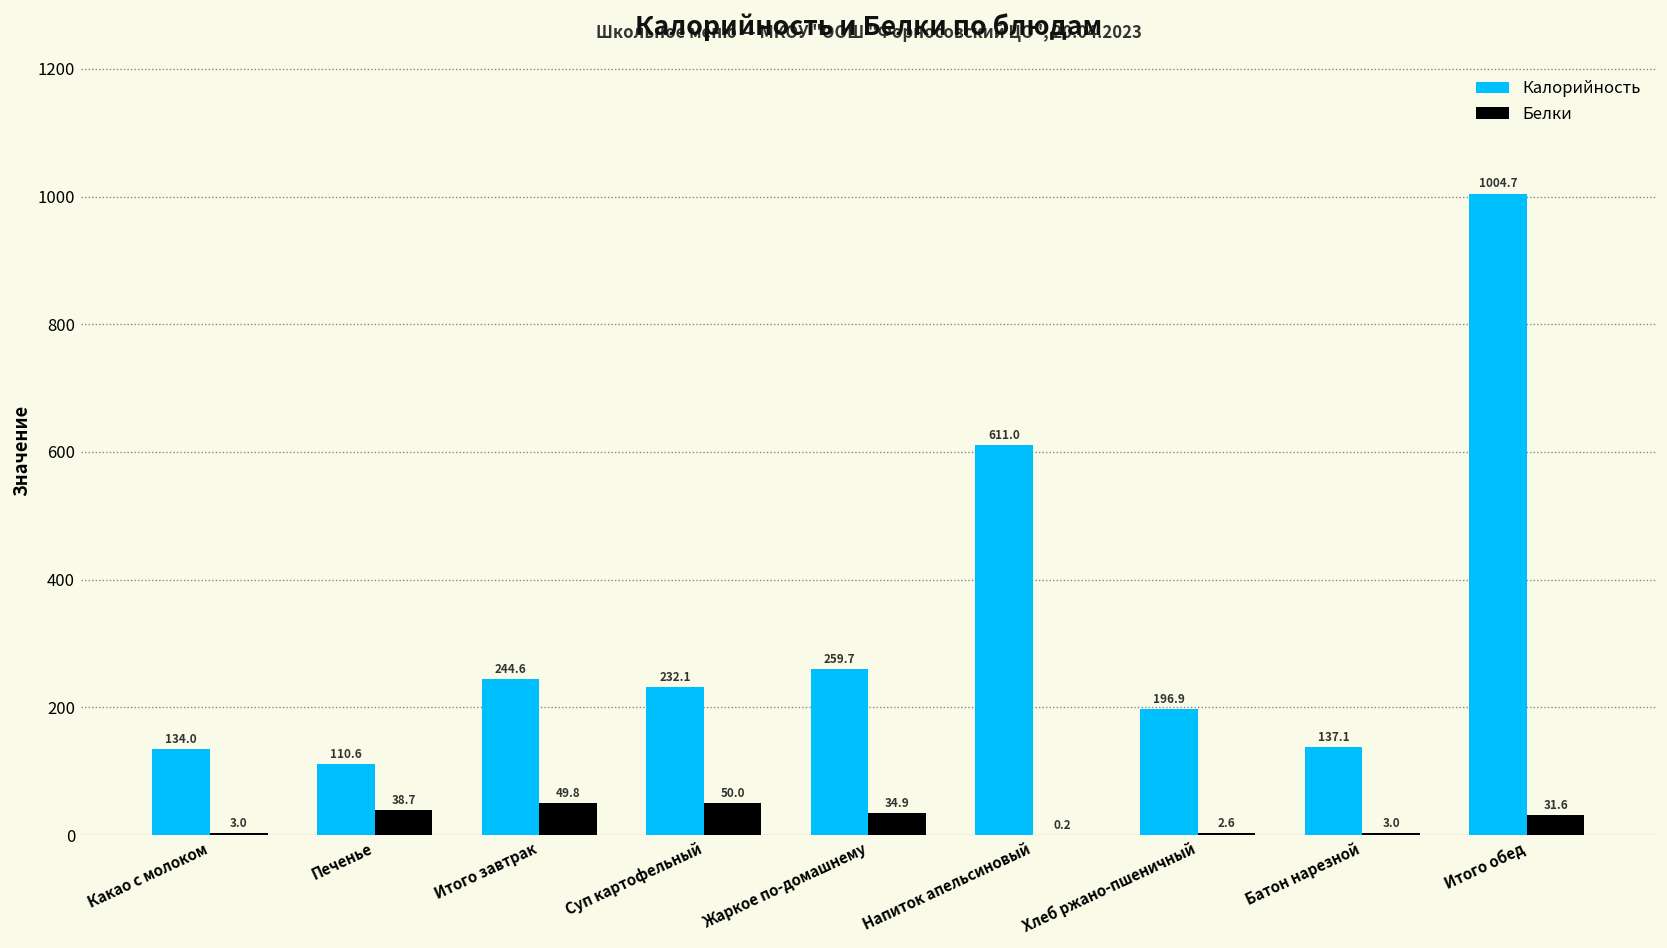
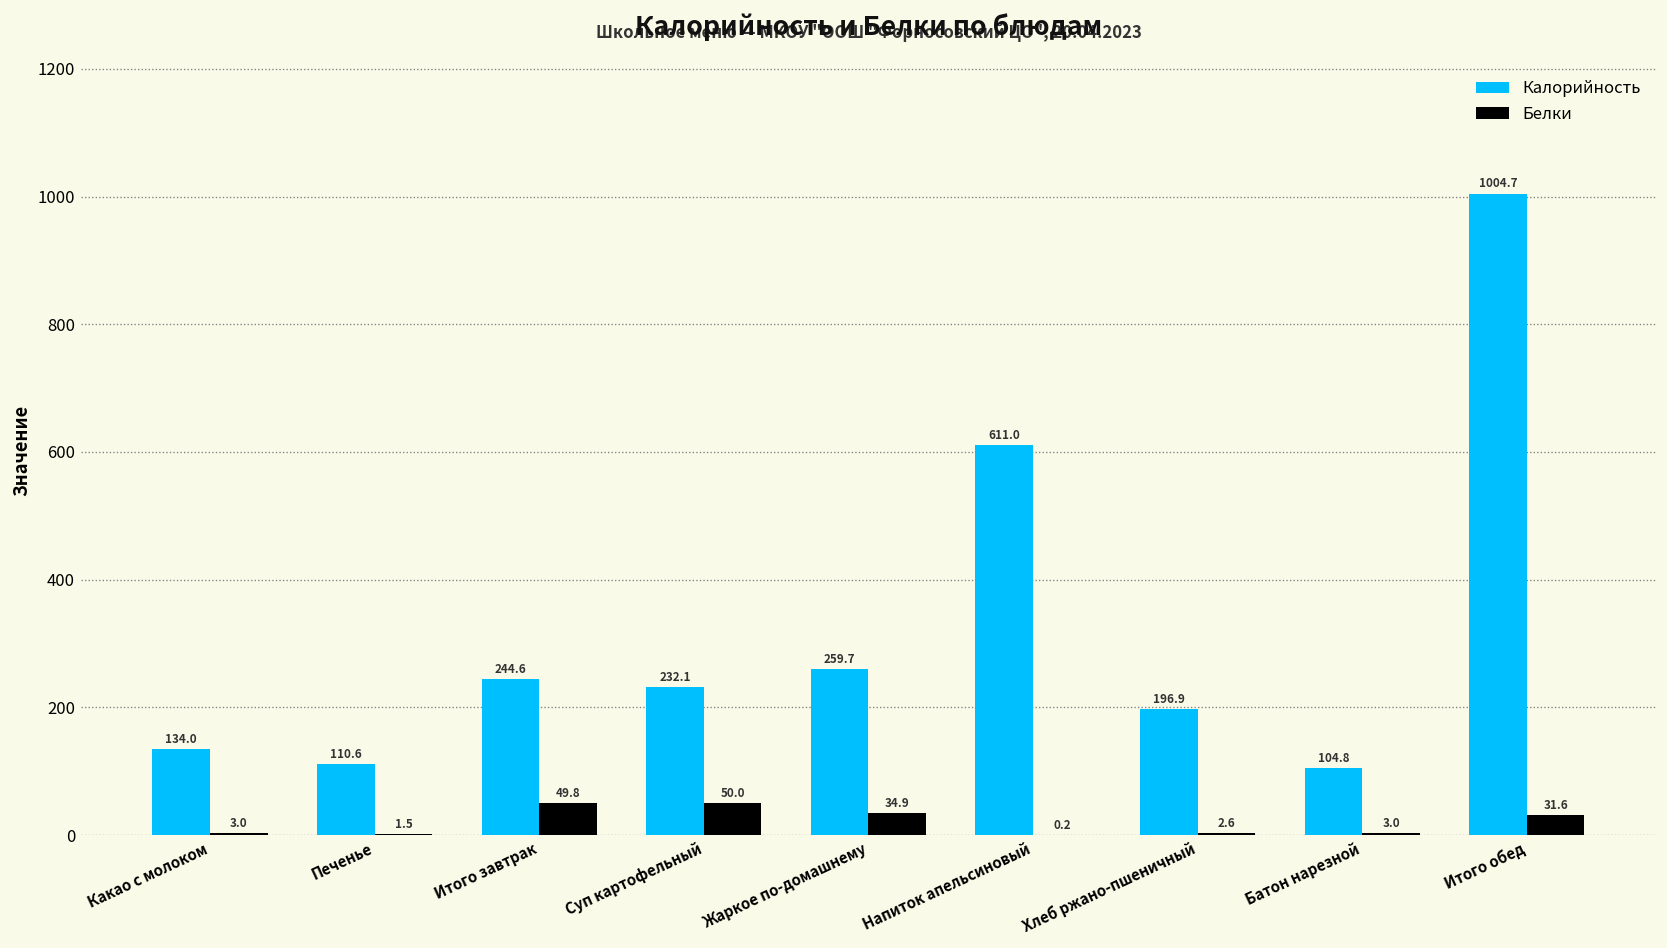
Белки, Печенье: 38.7 -> 1.5
Калорийность, Батон нарезной: 137.1 -> 104.8
